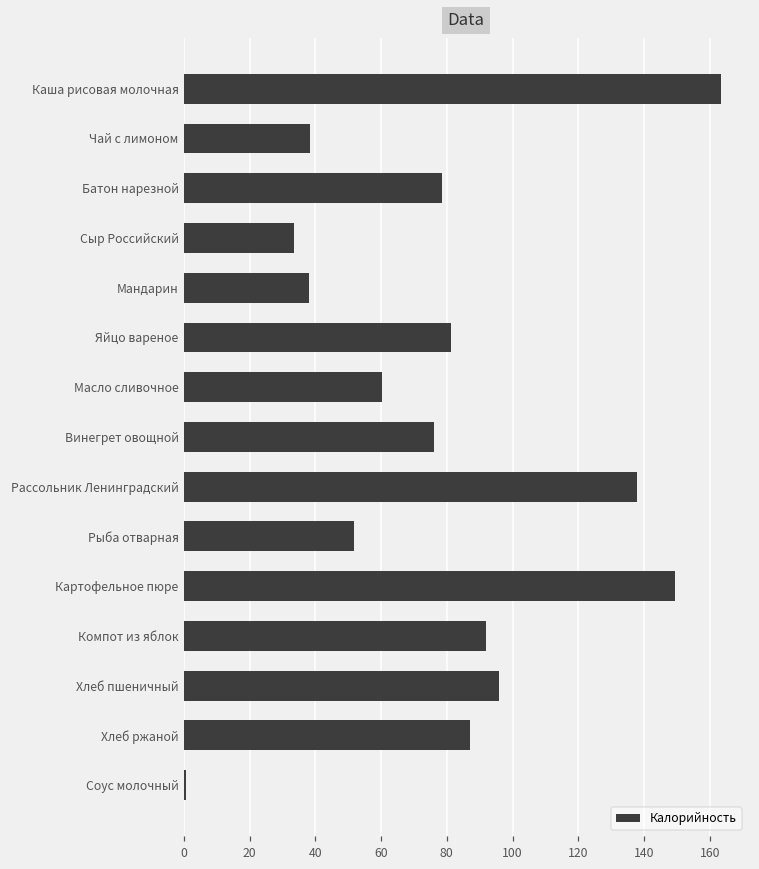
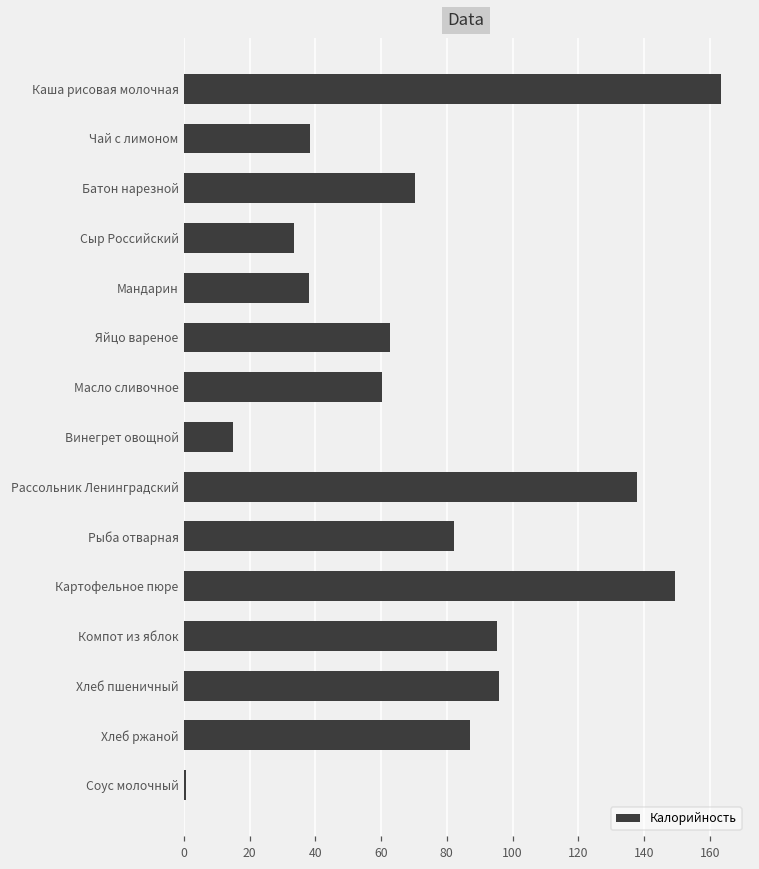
Батон нарезной: 79 -> 70
Яйцо вареное: 81 -> 63
Винегрет овощной: 76 -> 15
Рыба отварная: 52 -> 82
Компот из яблок: 92 -> 95
